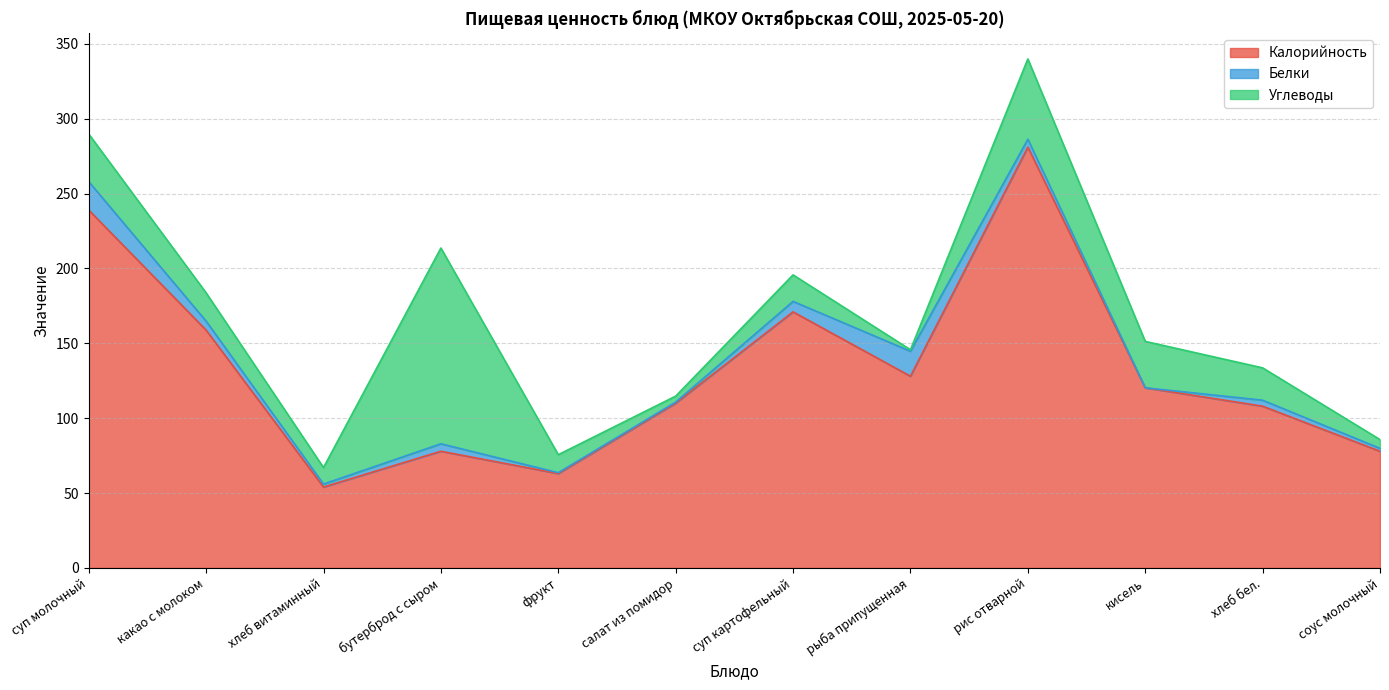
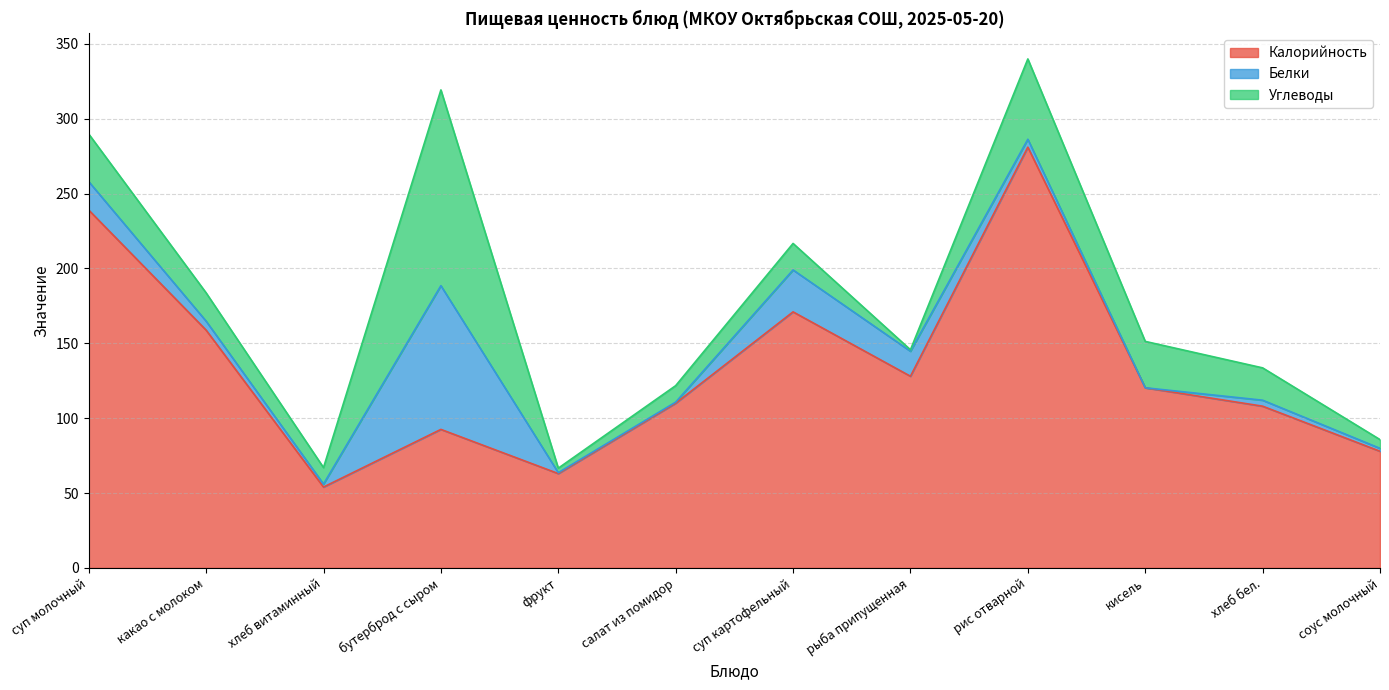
Калорийность, бутерброд с сыром: 78 -> 93
Белки, бутерброд с сыром: 5 -> 96
Углеводы, фрукт: 12 -> 3
Углеводы, салат из помидор: 4 -> 11
Белки, суп картофельный: 7 -> 28
